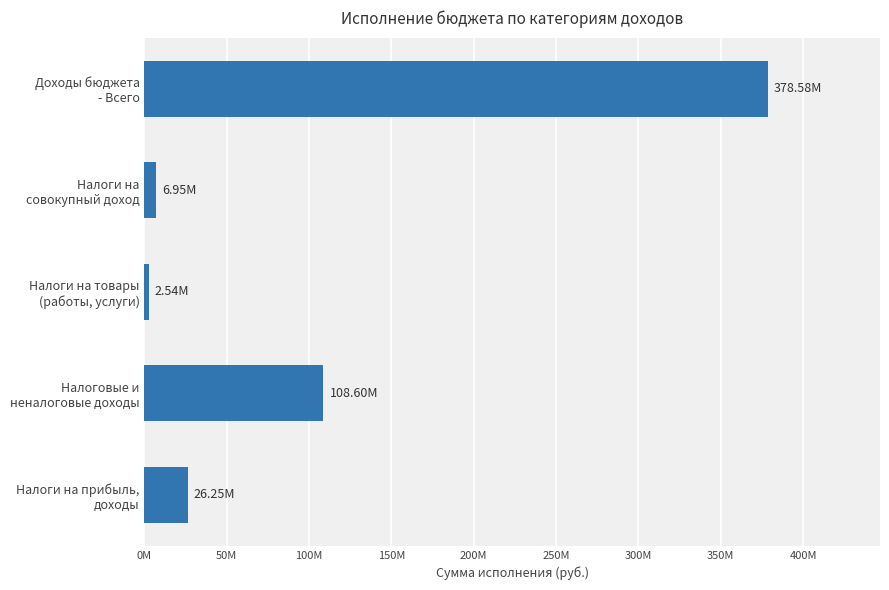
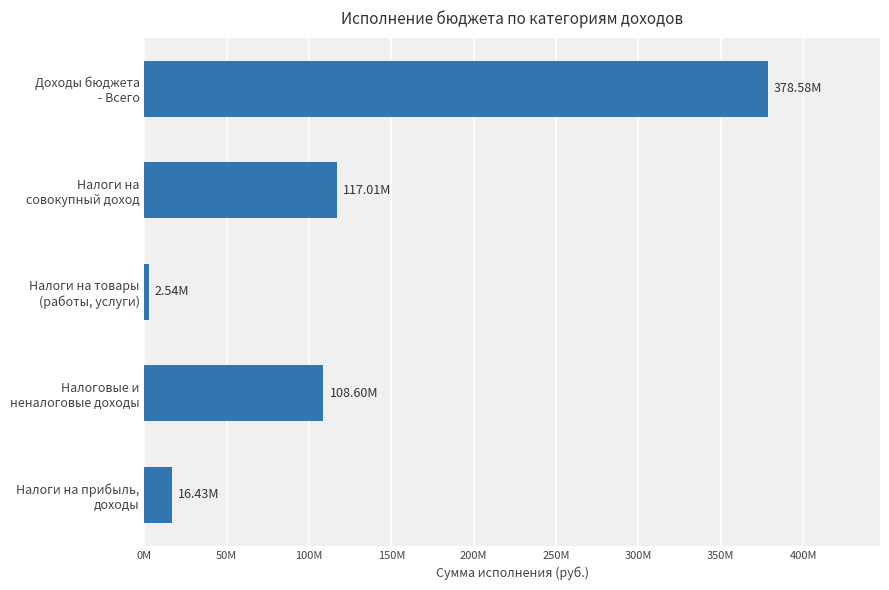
Налоги на совокупный доход: 6.95M -> 117.01M
Налоги на прибыль, доходы: 26.25M -> 16.43M
